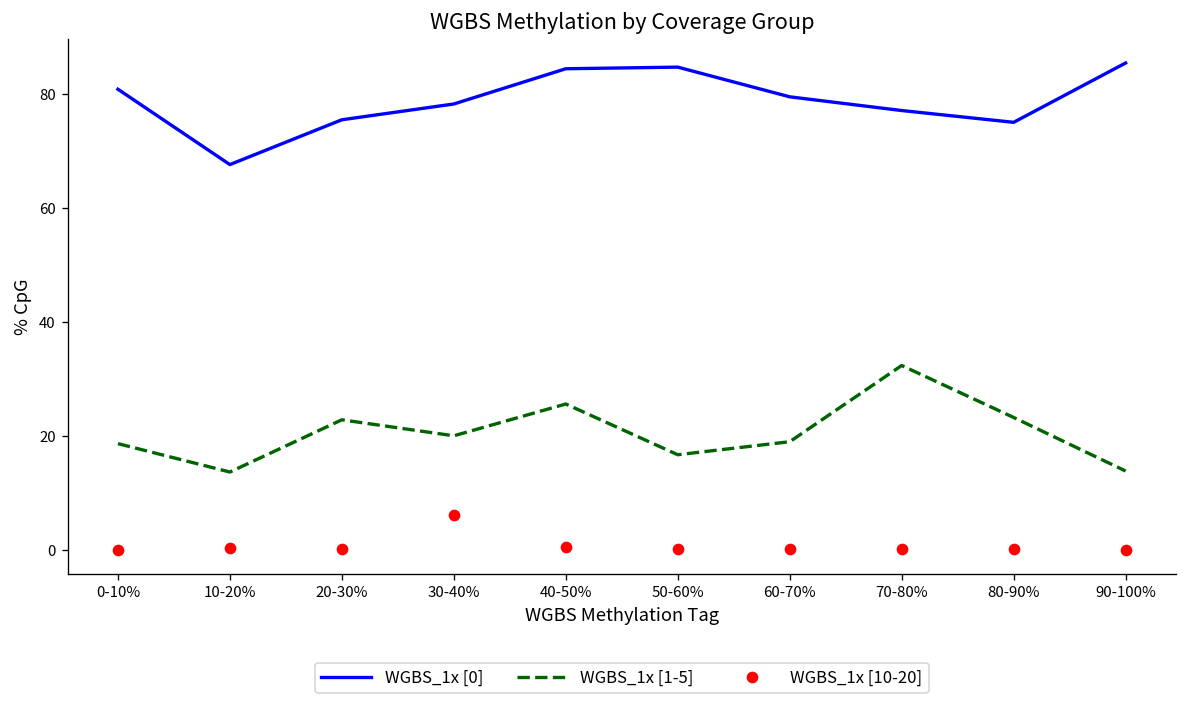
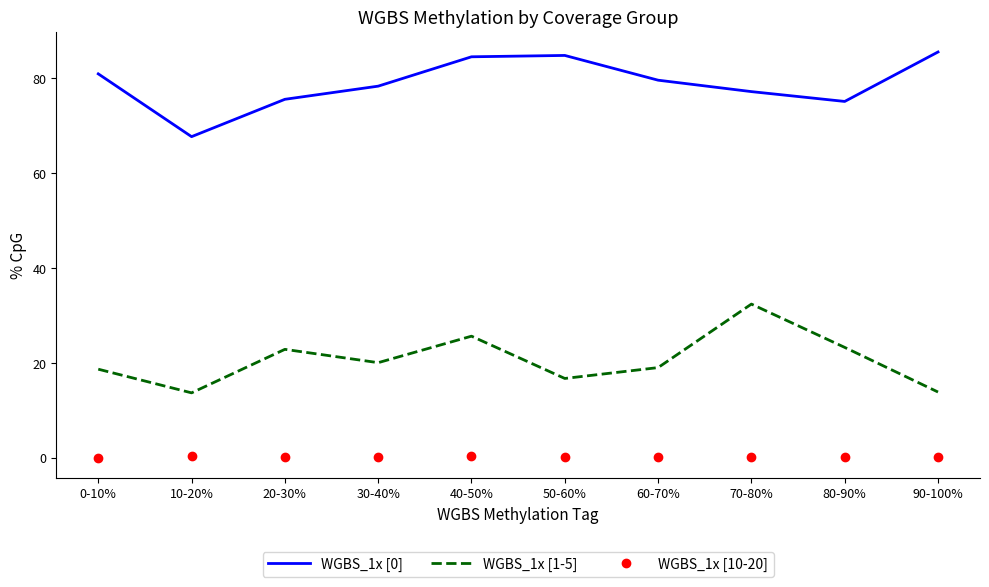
WGBS_1x [10-20], 30-40%: 6 -> 0
